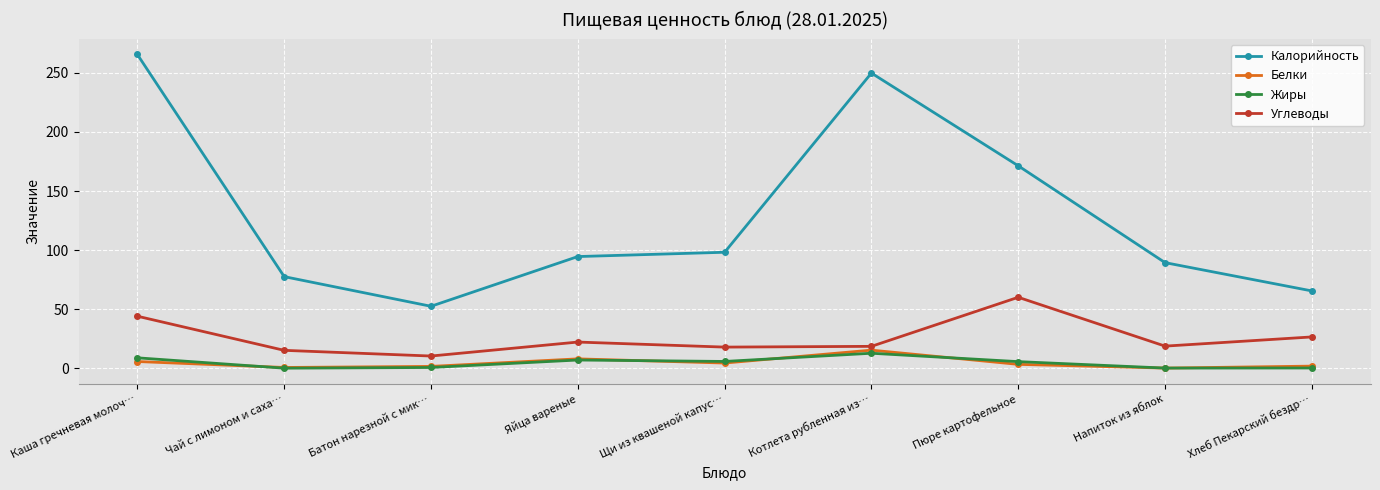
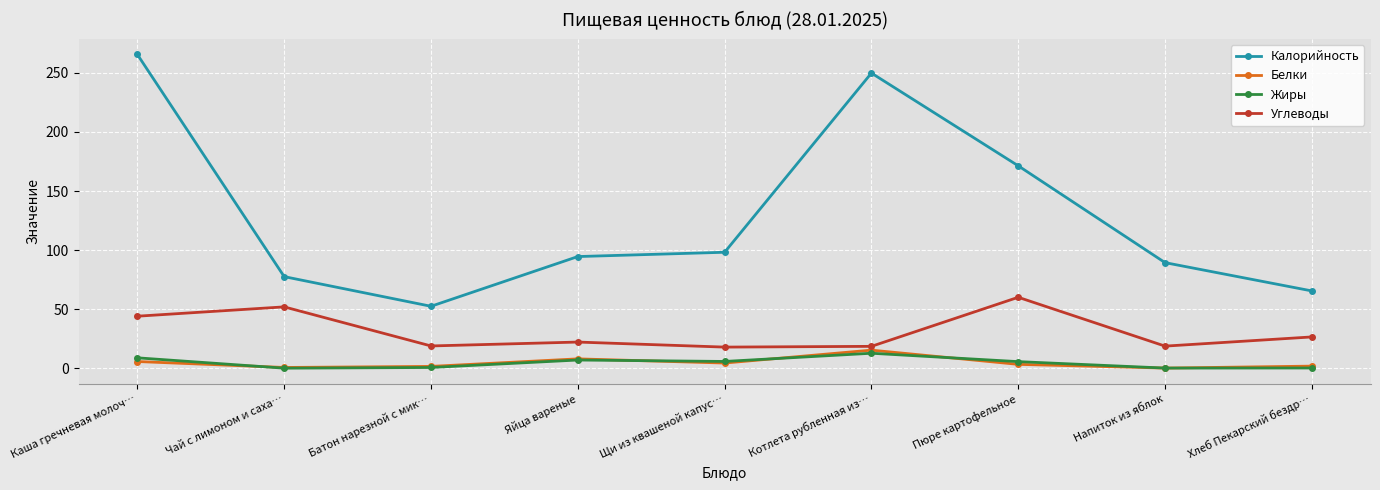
Углеводы, Чай с лимоном и саха…: 15 -> 52
Углеводы, Батон нарезной с мик…: 10 -> 19
